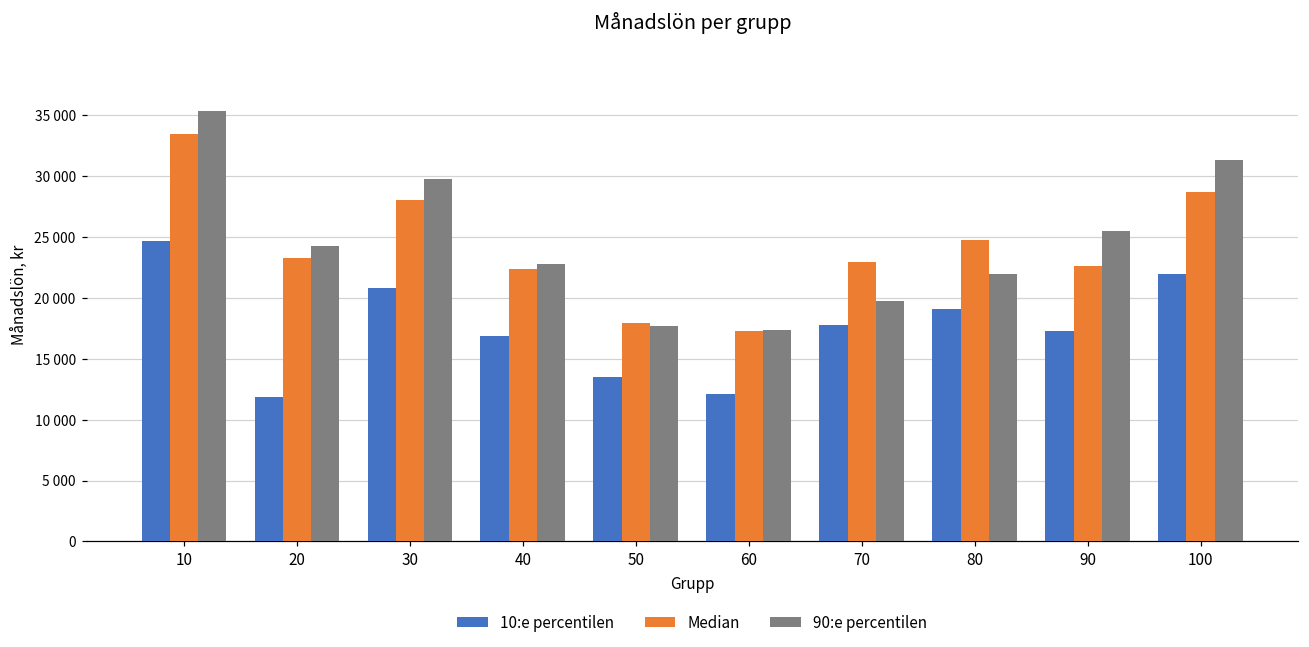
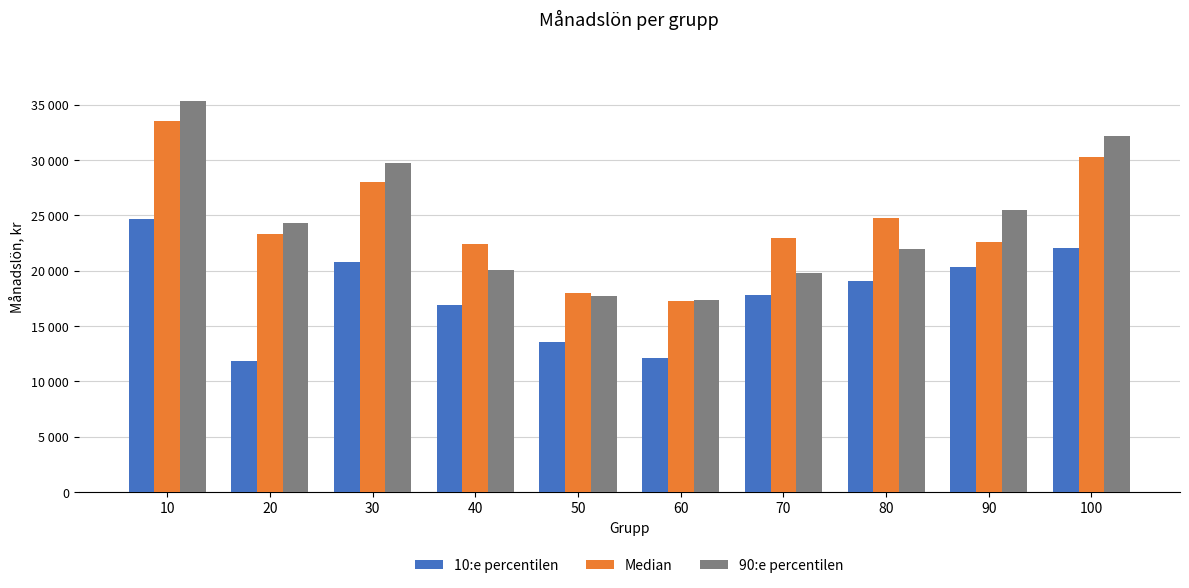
90:e percentilen, 40: 22800 -> 20100
10:e percentilen, 90: 17300 -> 20300
Median, 100: 28700 -> 30300
90:e percentilen, 100: 31400 -> 32200
